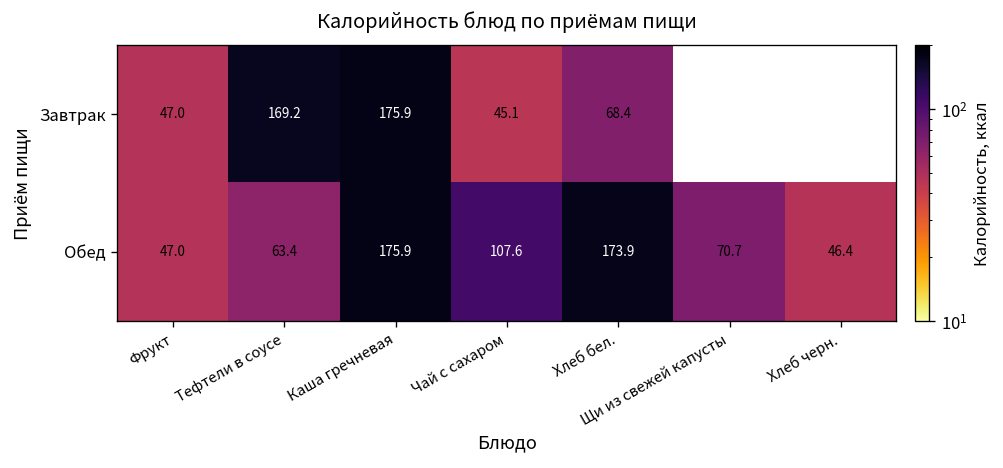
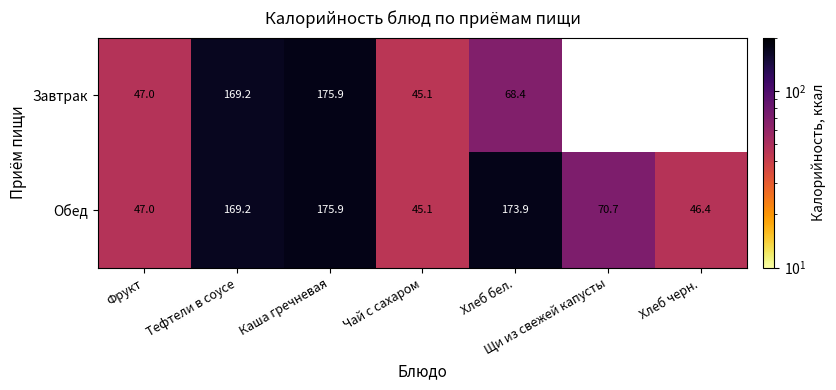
Обед, Тефтели в соусе: 63.4 -> 169.2
Обед, Чай с сахаром: 107.6 -> 45.1
